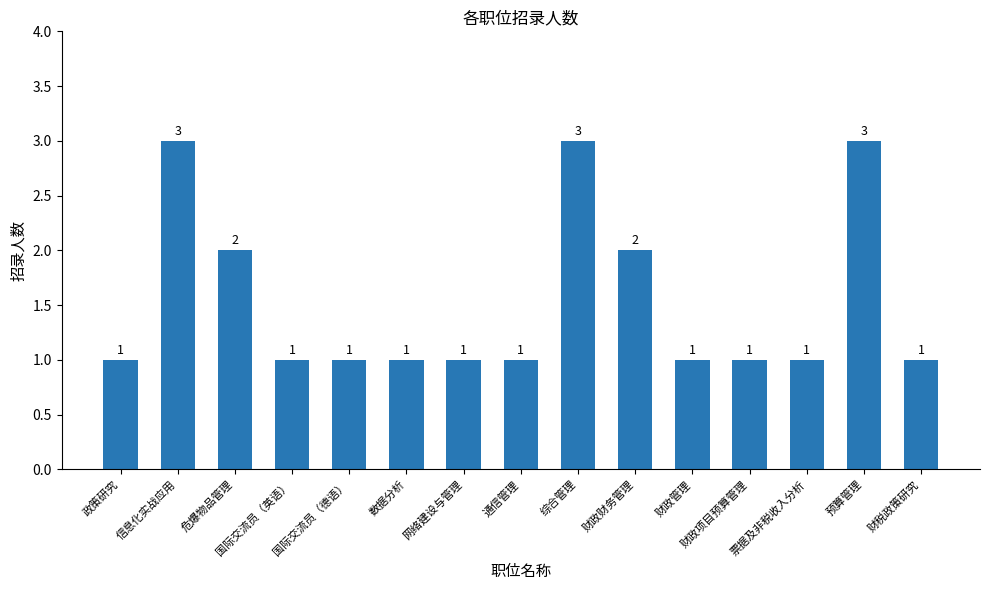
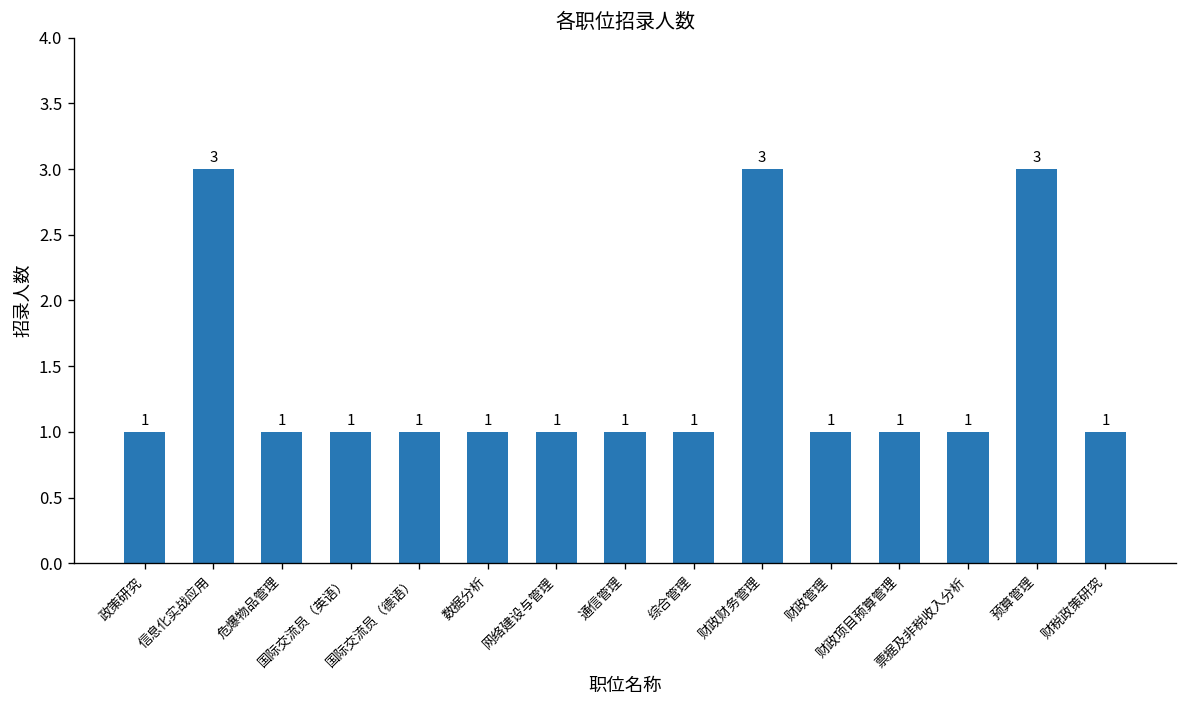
危爆物品管理: 2 -> 1
综合管理: 3 -> 1
财政财务管理: 2 -> 3
